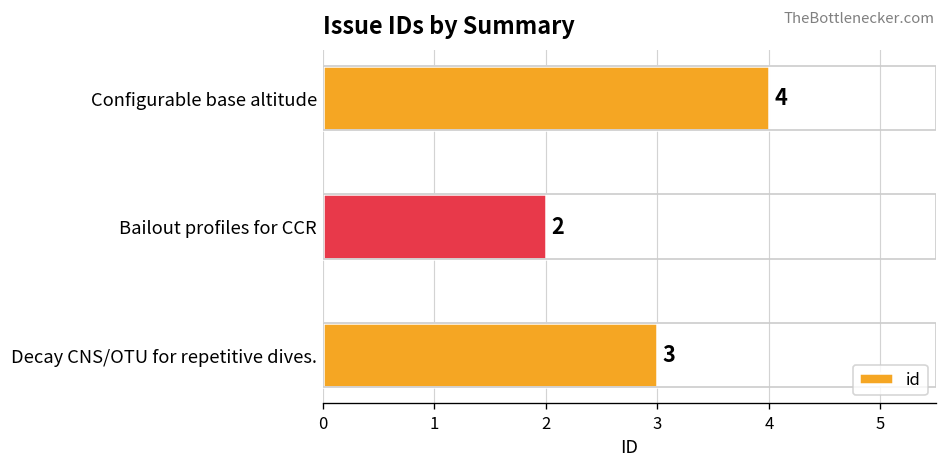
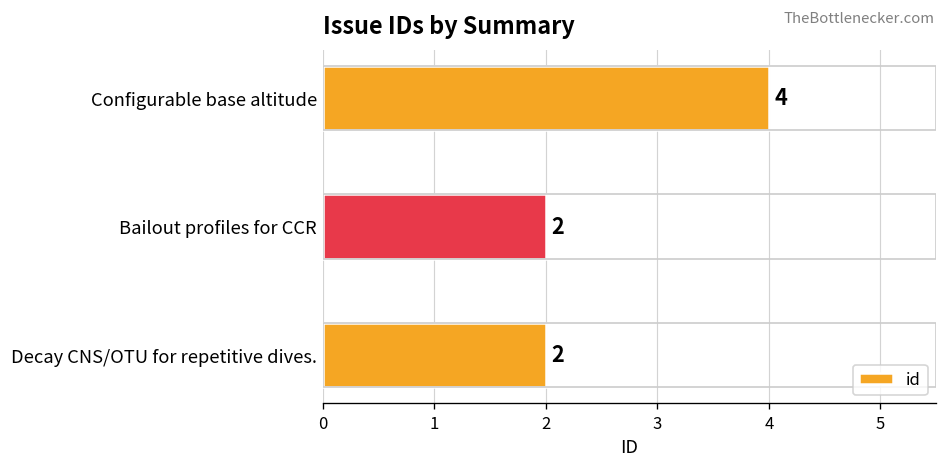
Decay CNS/OTU for repetitive dives.: 3 -> 2
